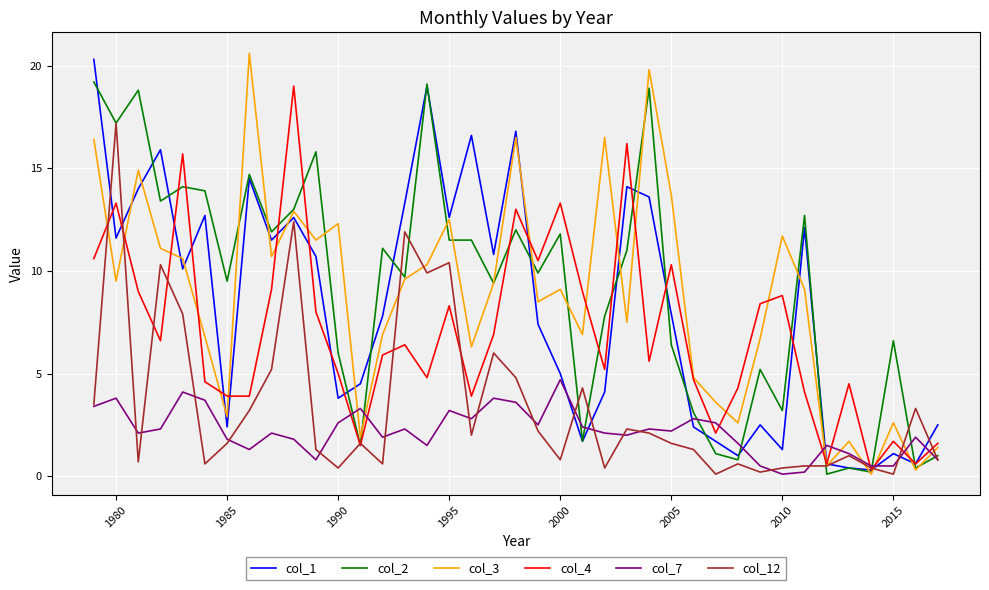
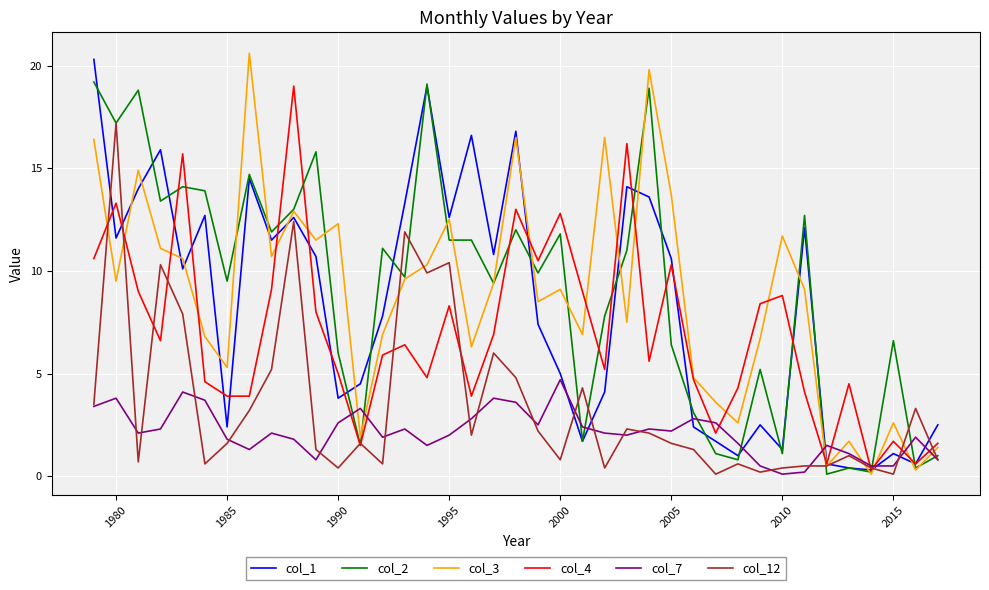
col_3, 1985: 2.9 -> 5.3
col_7, 1995: 3.2 -> 2.0
col_4, 2000: 13.3 -> 12.8
col_1, 2005: 7.9 -> 10.6
col_2, 2010: 3.2 -> 1.1
